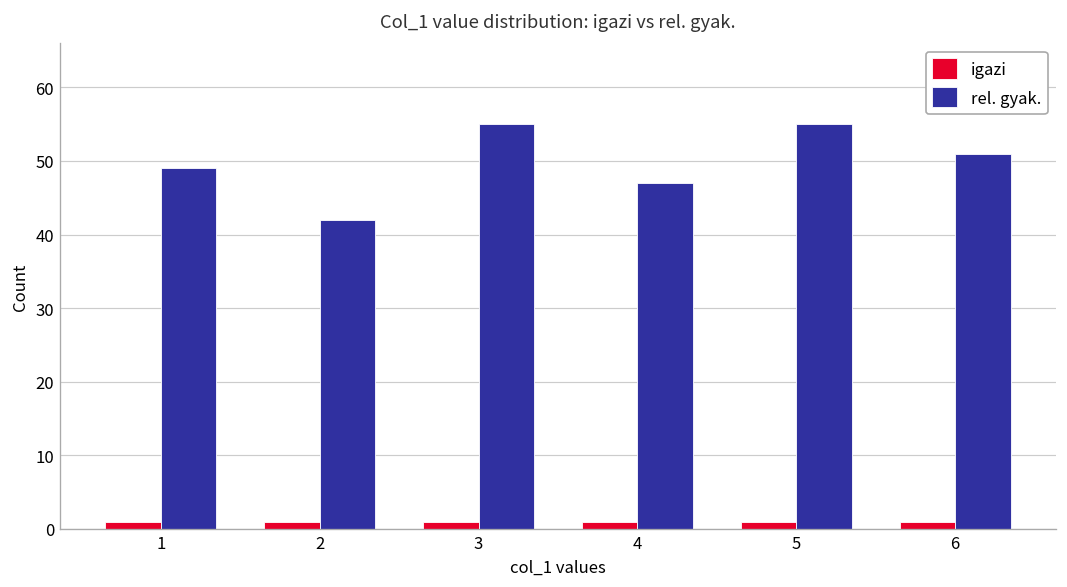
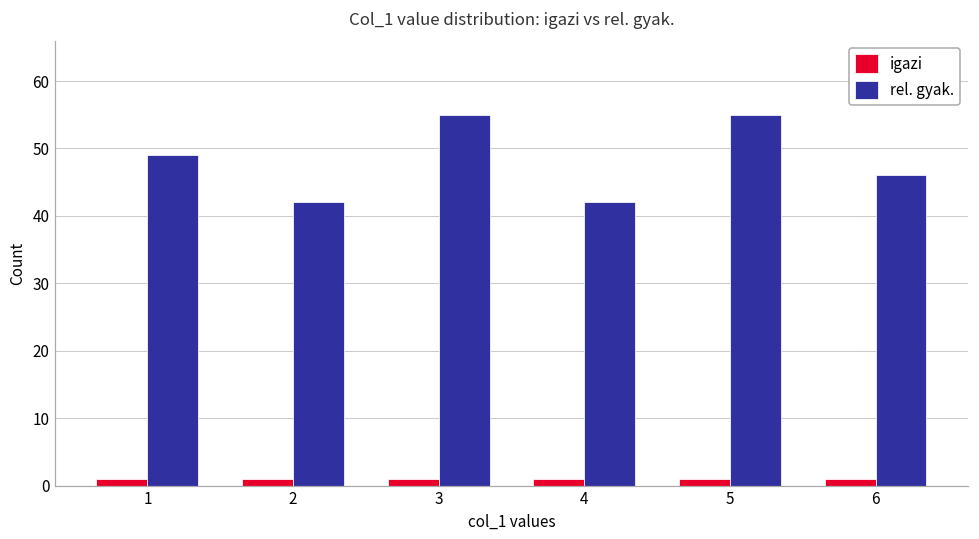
rel. gyak., 4: 47 -> 42
rel. gyak., 6: 51 -> 46
